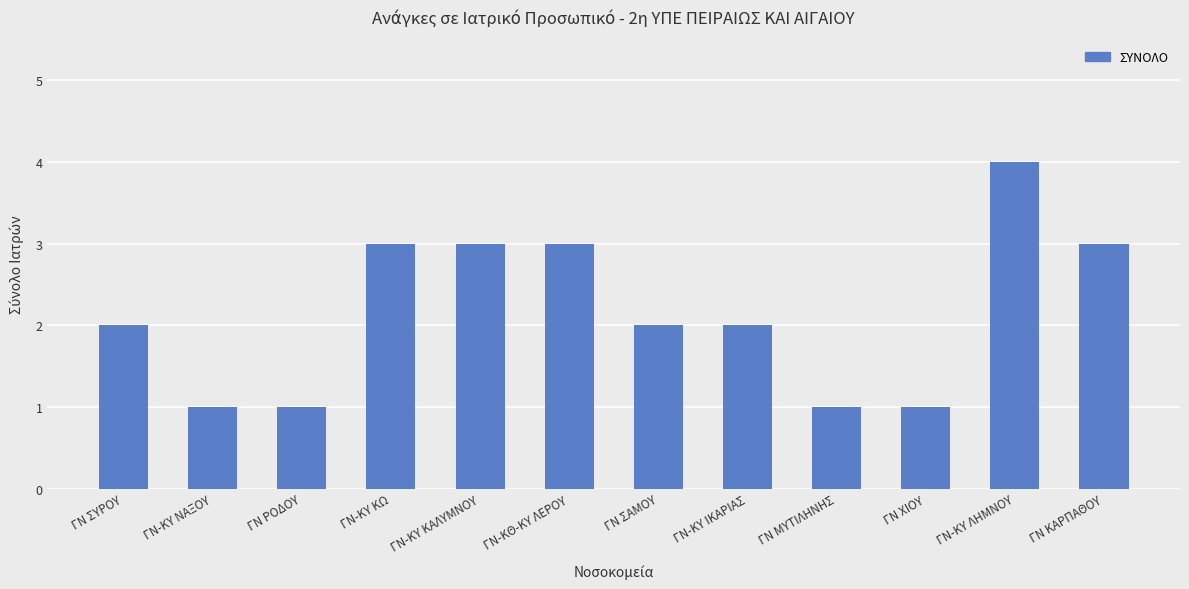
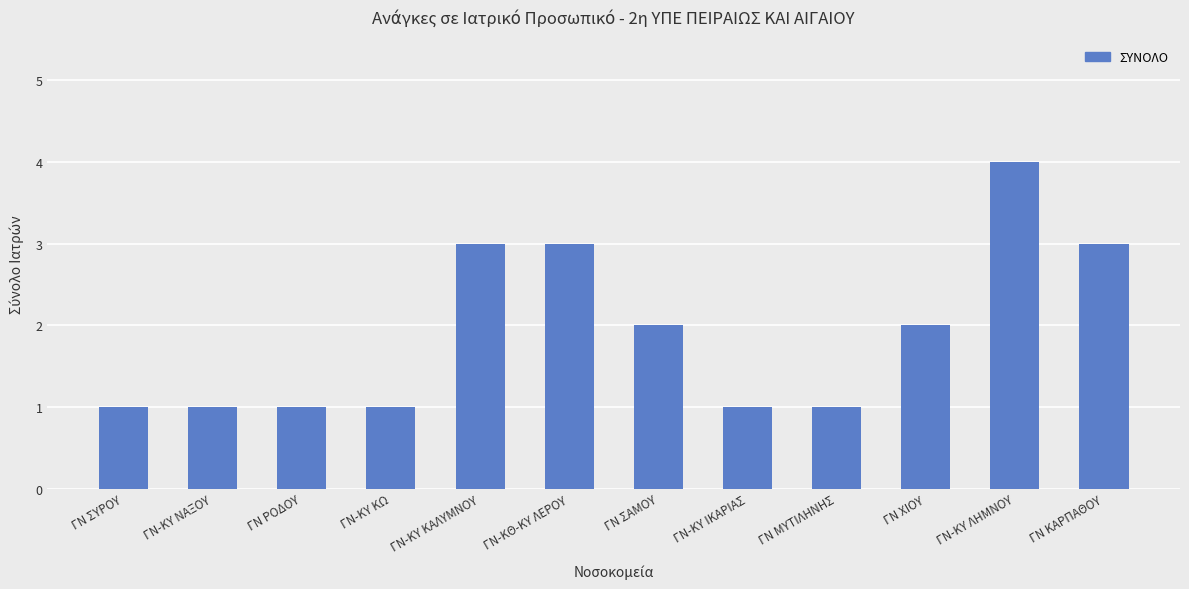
ΓΝ ΣΥΡΟΥ: 2 -> 1
ΓΝ-ΚΥ ΚΩ: 3 -> 1
ΓΝ-ΚΥ ΙΚΑΡΙΑΣ: 2 -> 1
ΓΝ ΧΙΟΥ: 1 -> 2
